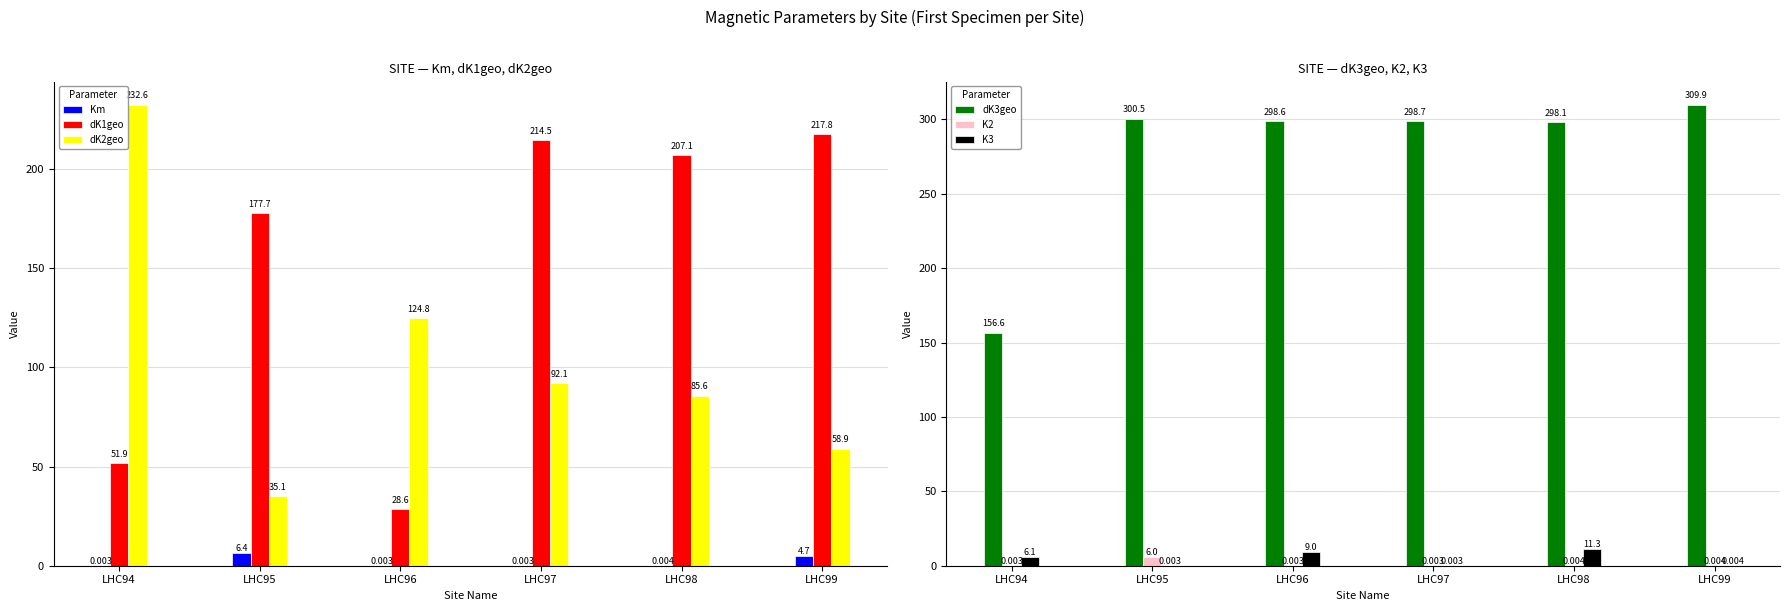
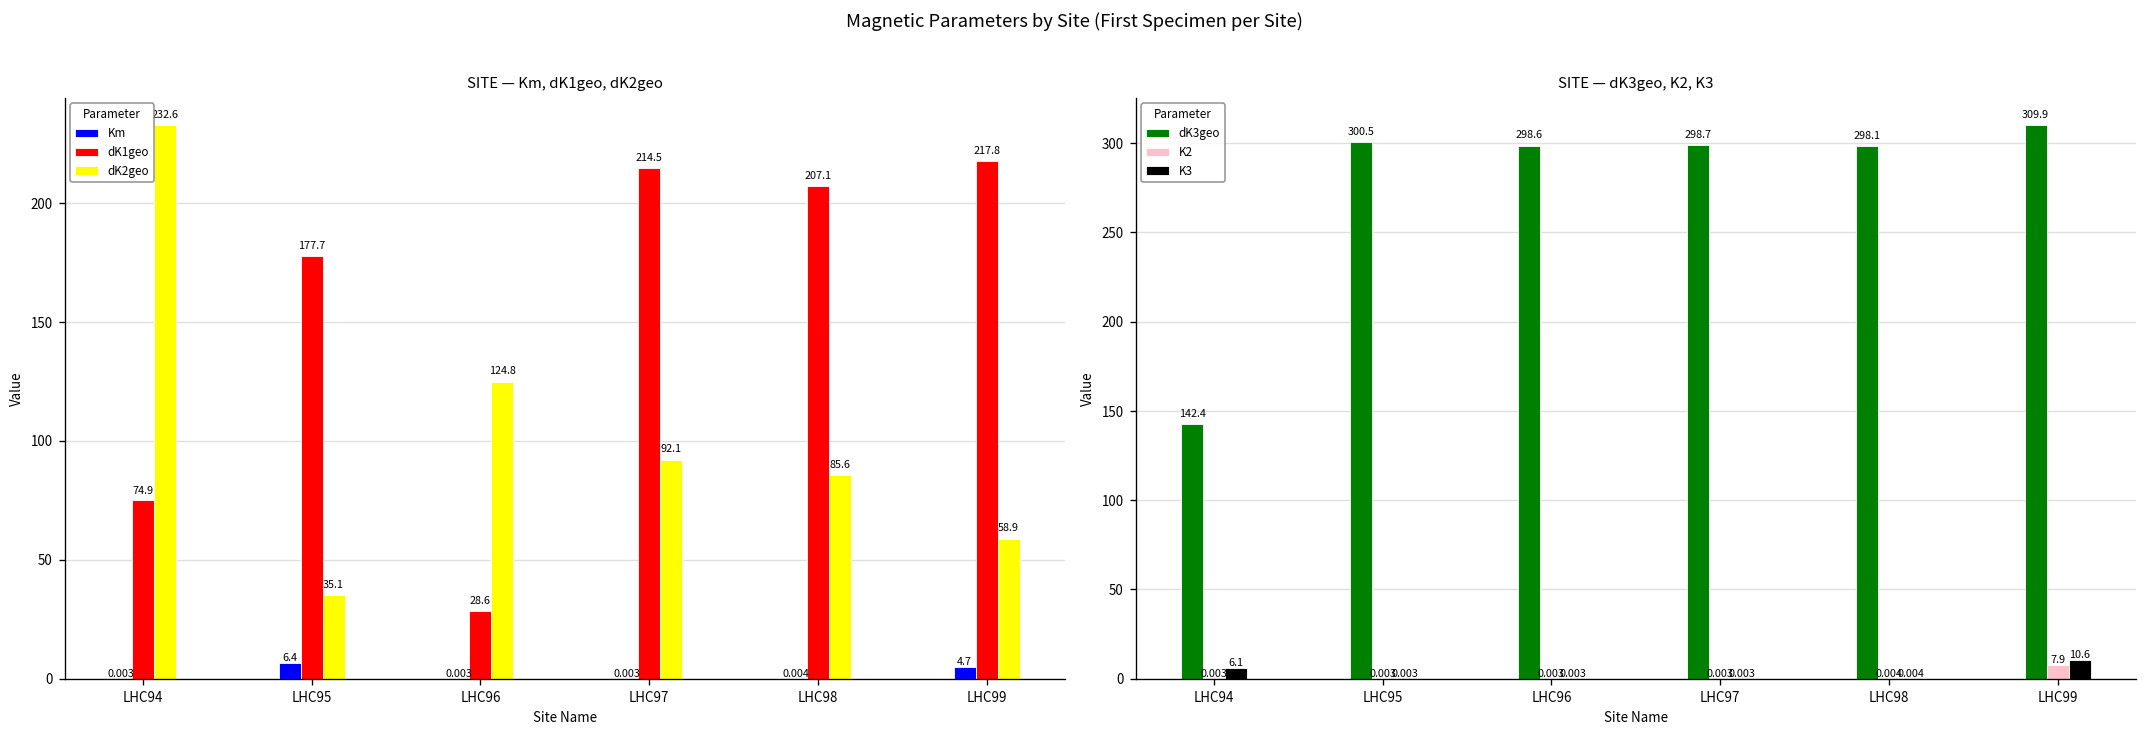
SITE — Km, dK1geo, dK2geo, dK1geo, LHC94: 51.9 -> 74.9
SITE — dK3geo, K2, K3, dK3geo, LHC94: 156.6 -> 142.4
SITE — dK3geo, K2, K3, K2, LHC95: 6.0 -> 0.003
SITE — dK3geo, K2, K3, K3, LHC96: 9.0 -> 0.003
SITE — dK3geo, K2, K3, K3, LHC98: 11.3 -> 0.004
SITE — dK3geo, K2, K3, K2, LHC99: 0.004 -> 7.9
SITE — dK3geo, K2, K3, K3, LHC99: 0.004 -> 10.6
